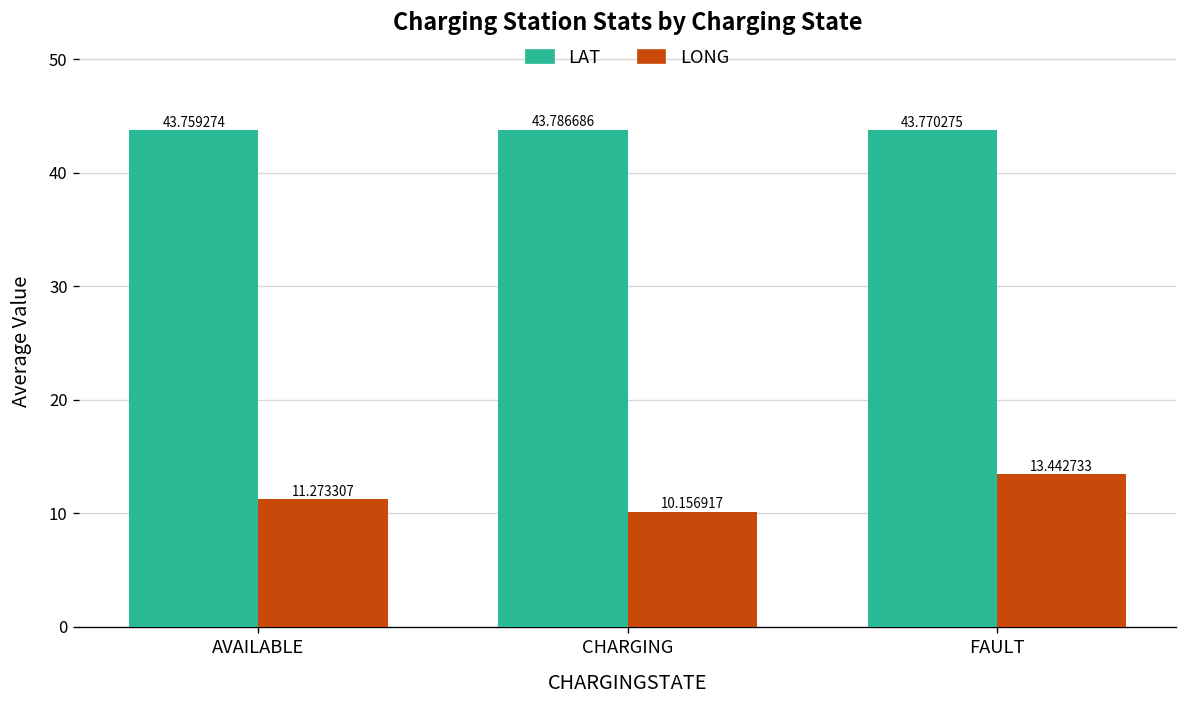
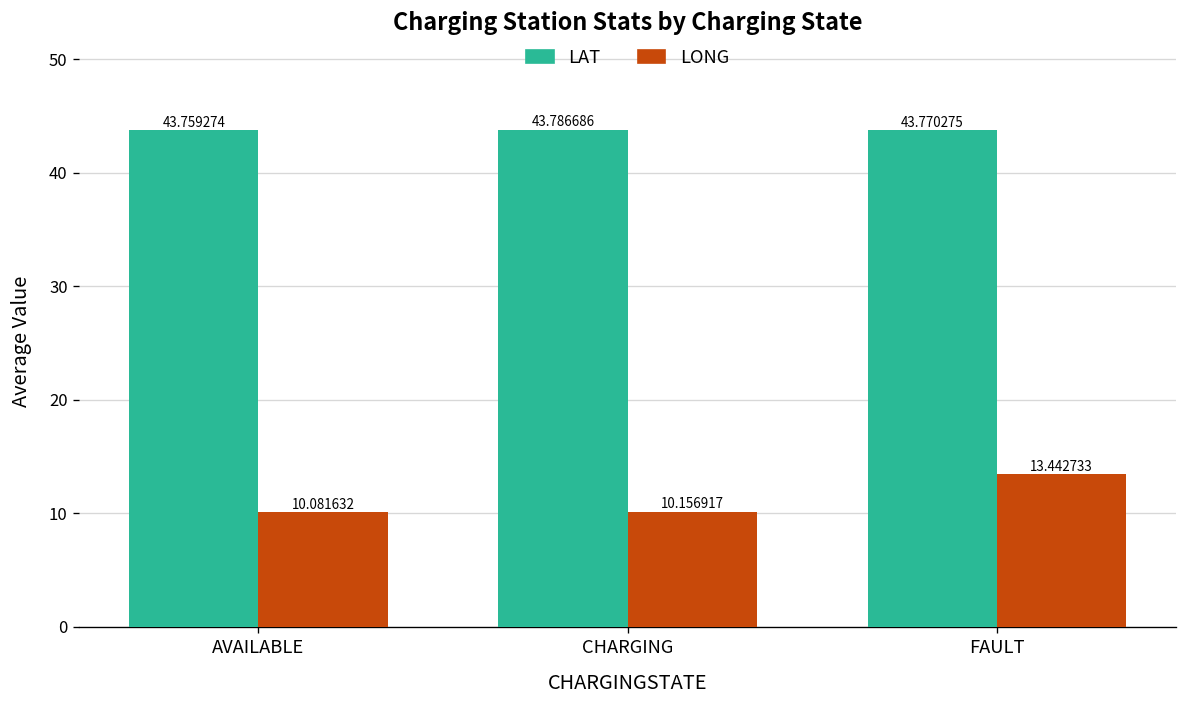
LONG, AVAILABLE: 11.273307 -> 10.081632
